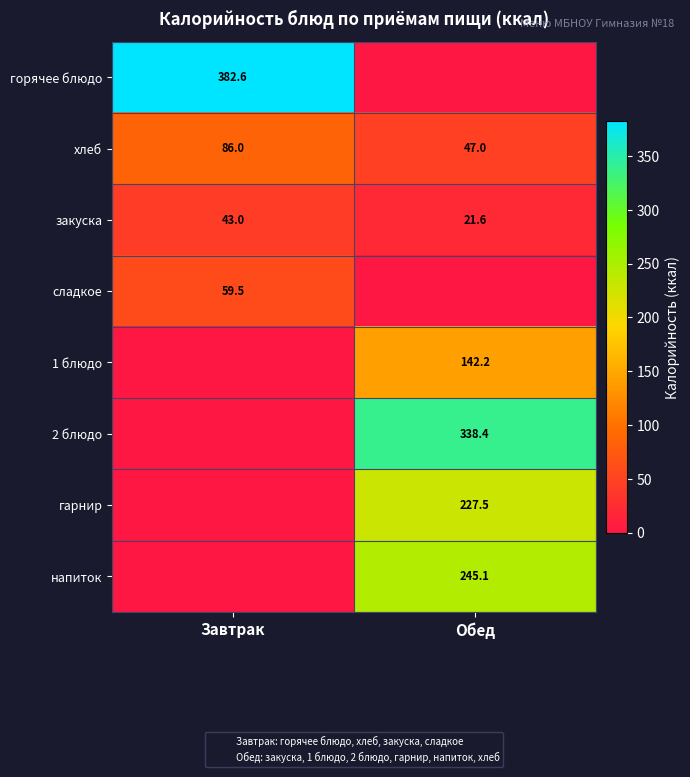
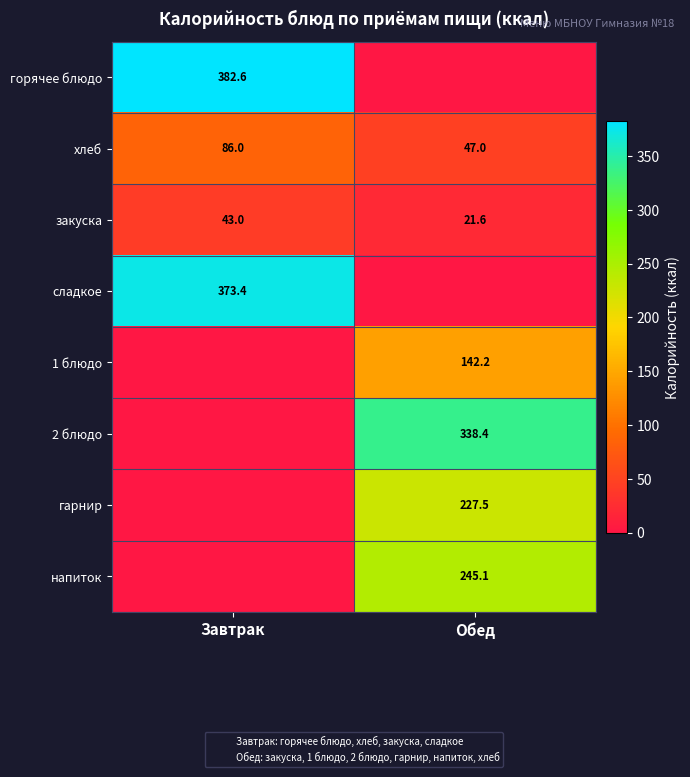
сладкое, Завтрак: 59.5 -> 373.4
